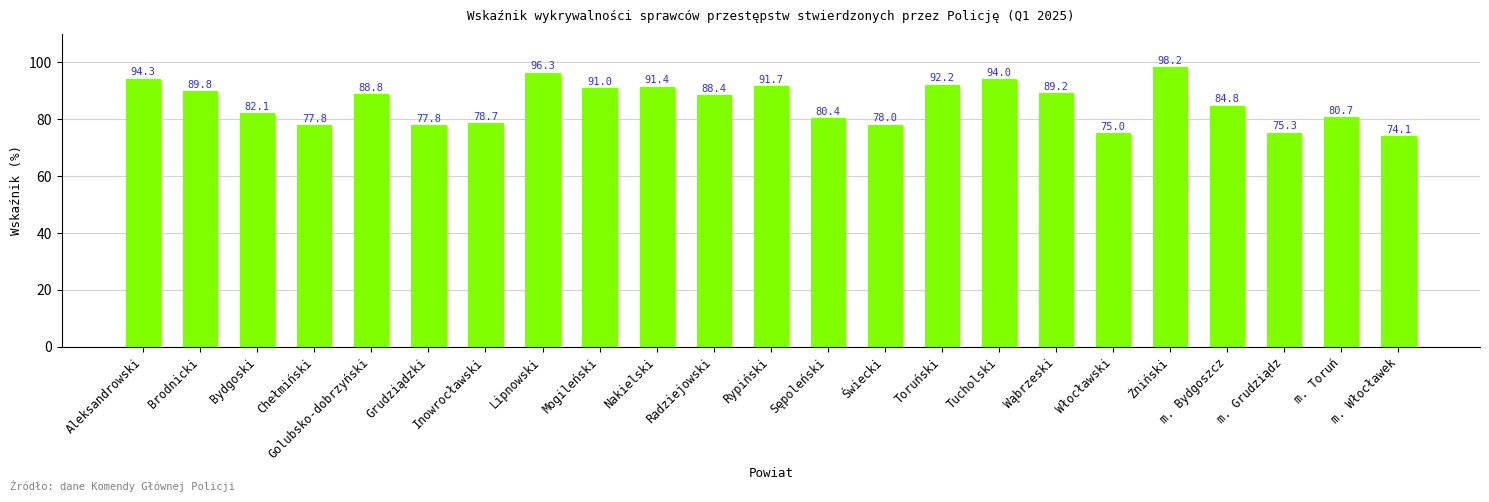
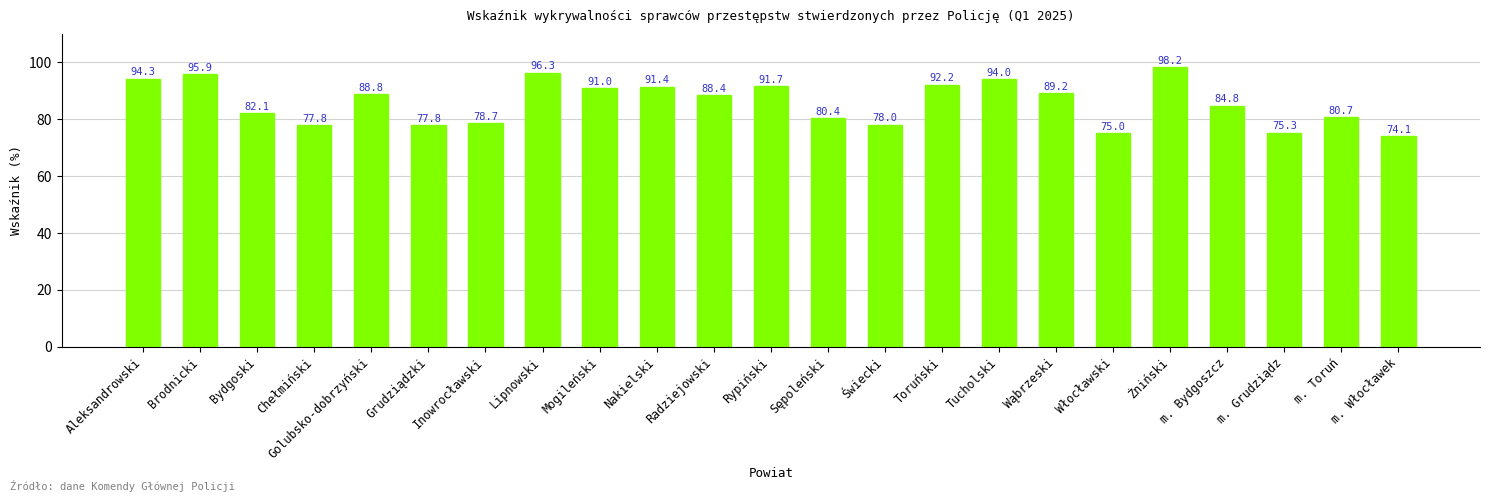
Brodnicki: 89.8 -> 95.9
